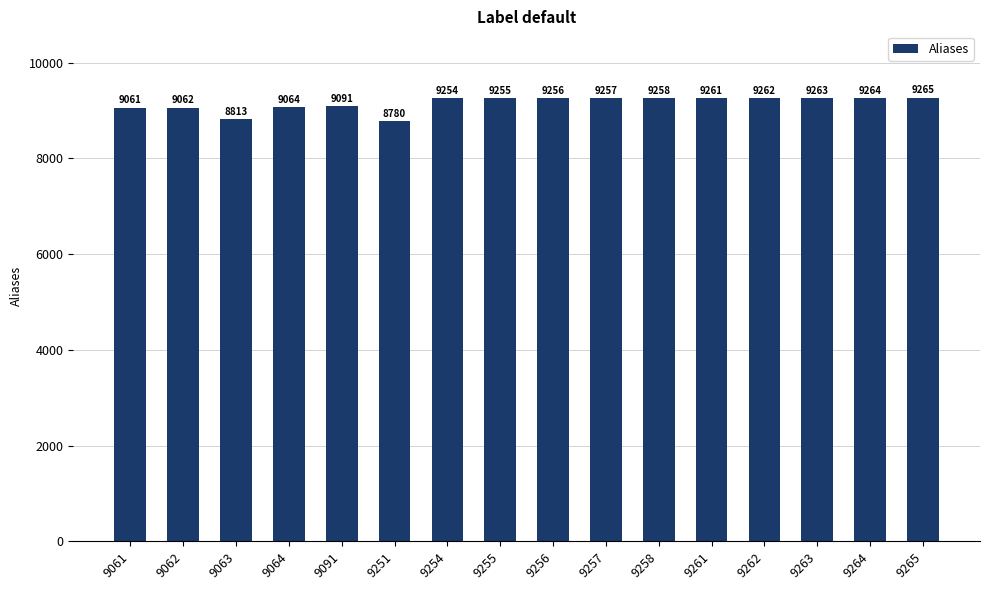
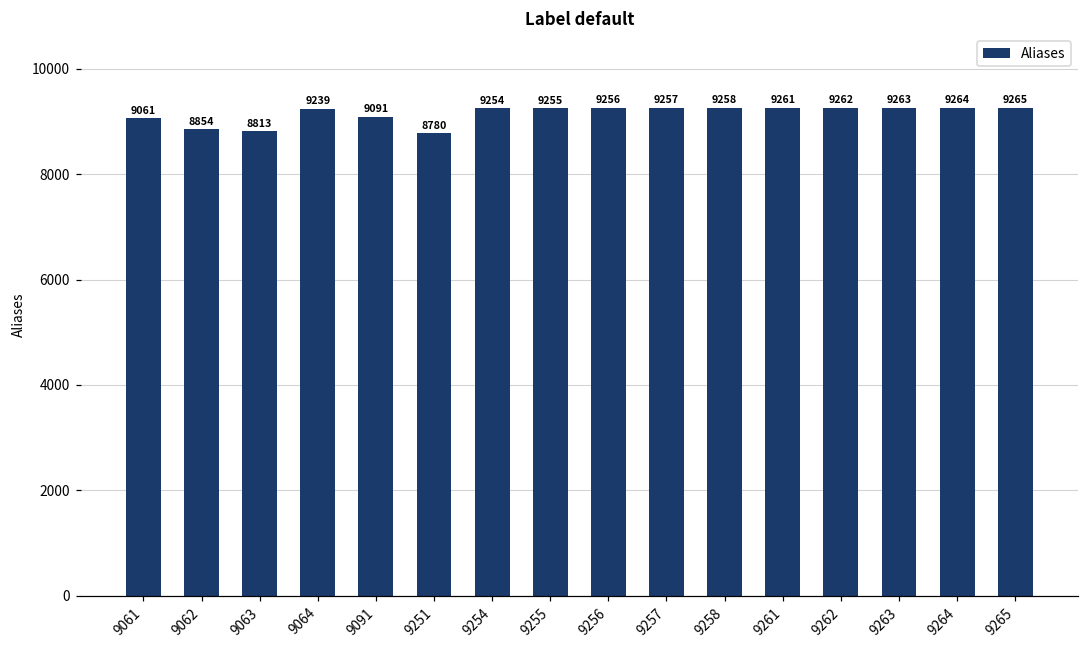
9062: 9062 -> 8854
9064: 9064 -> 9239
